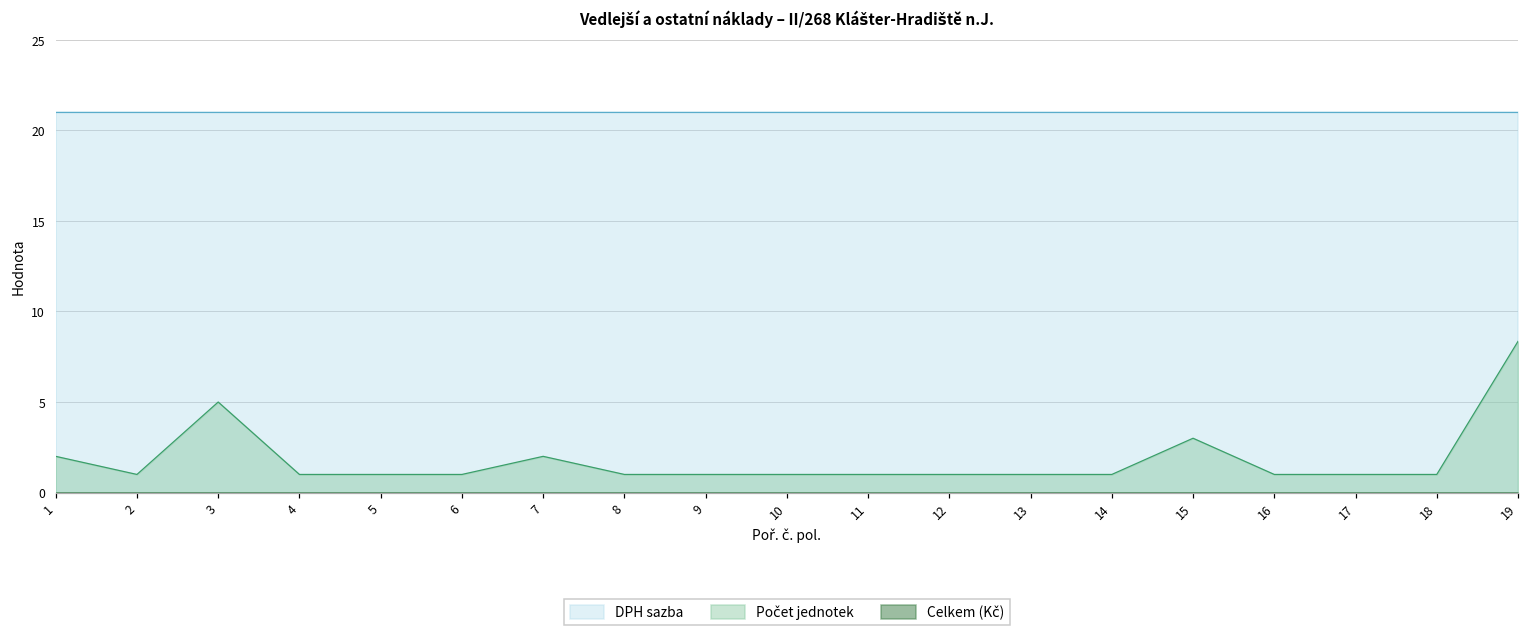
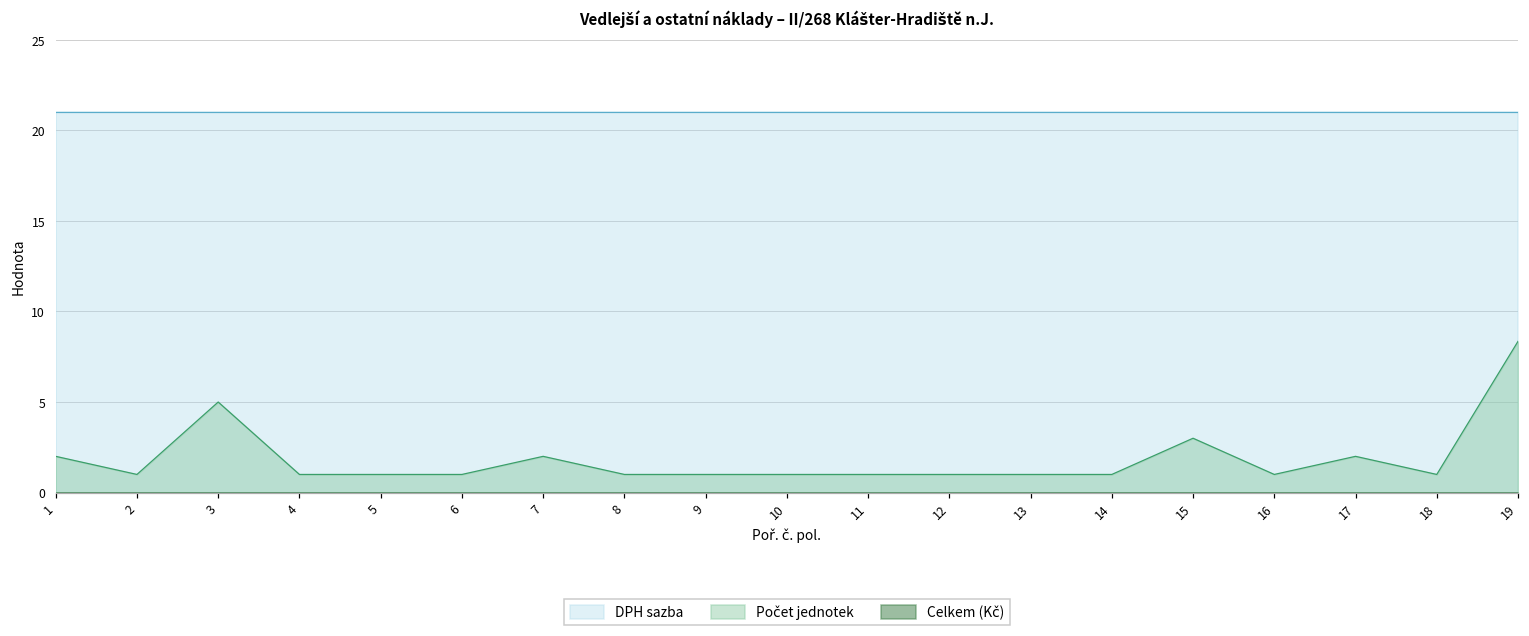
Počet jednotek, 17: 1 -> 2
